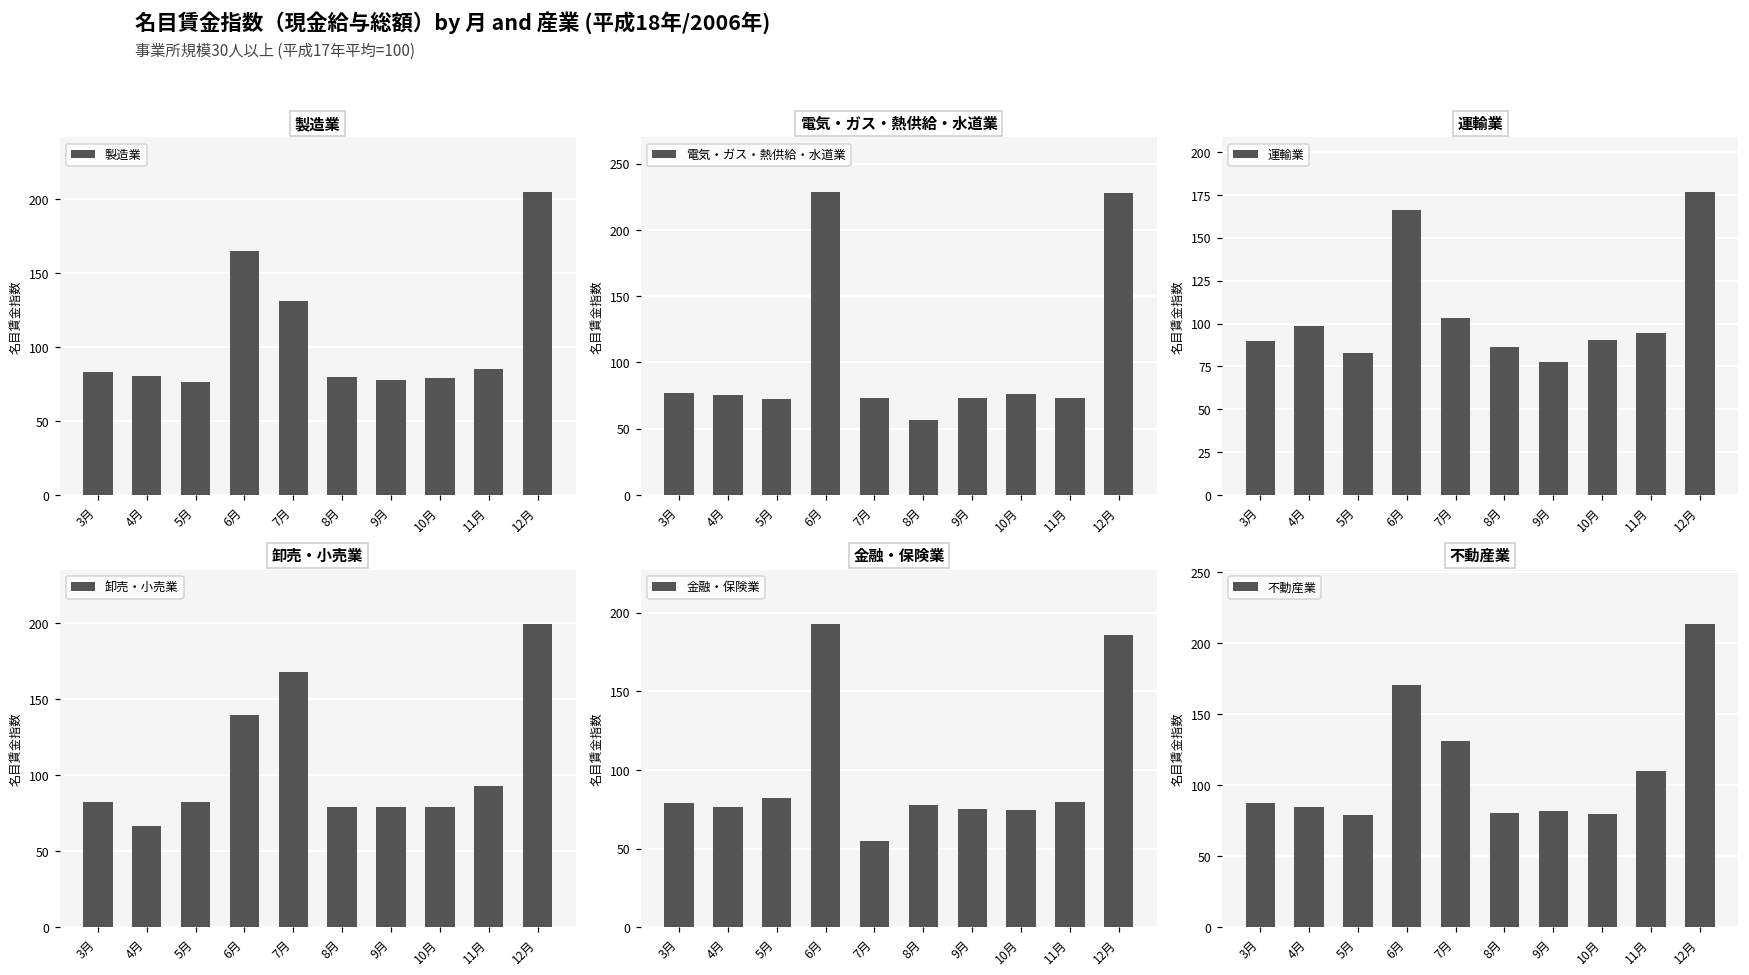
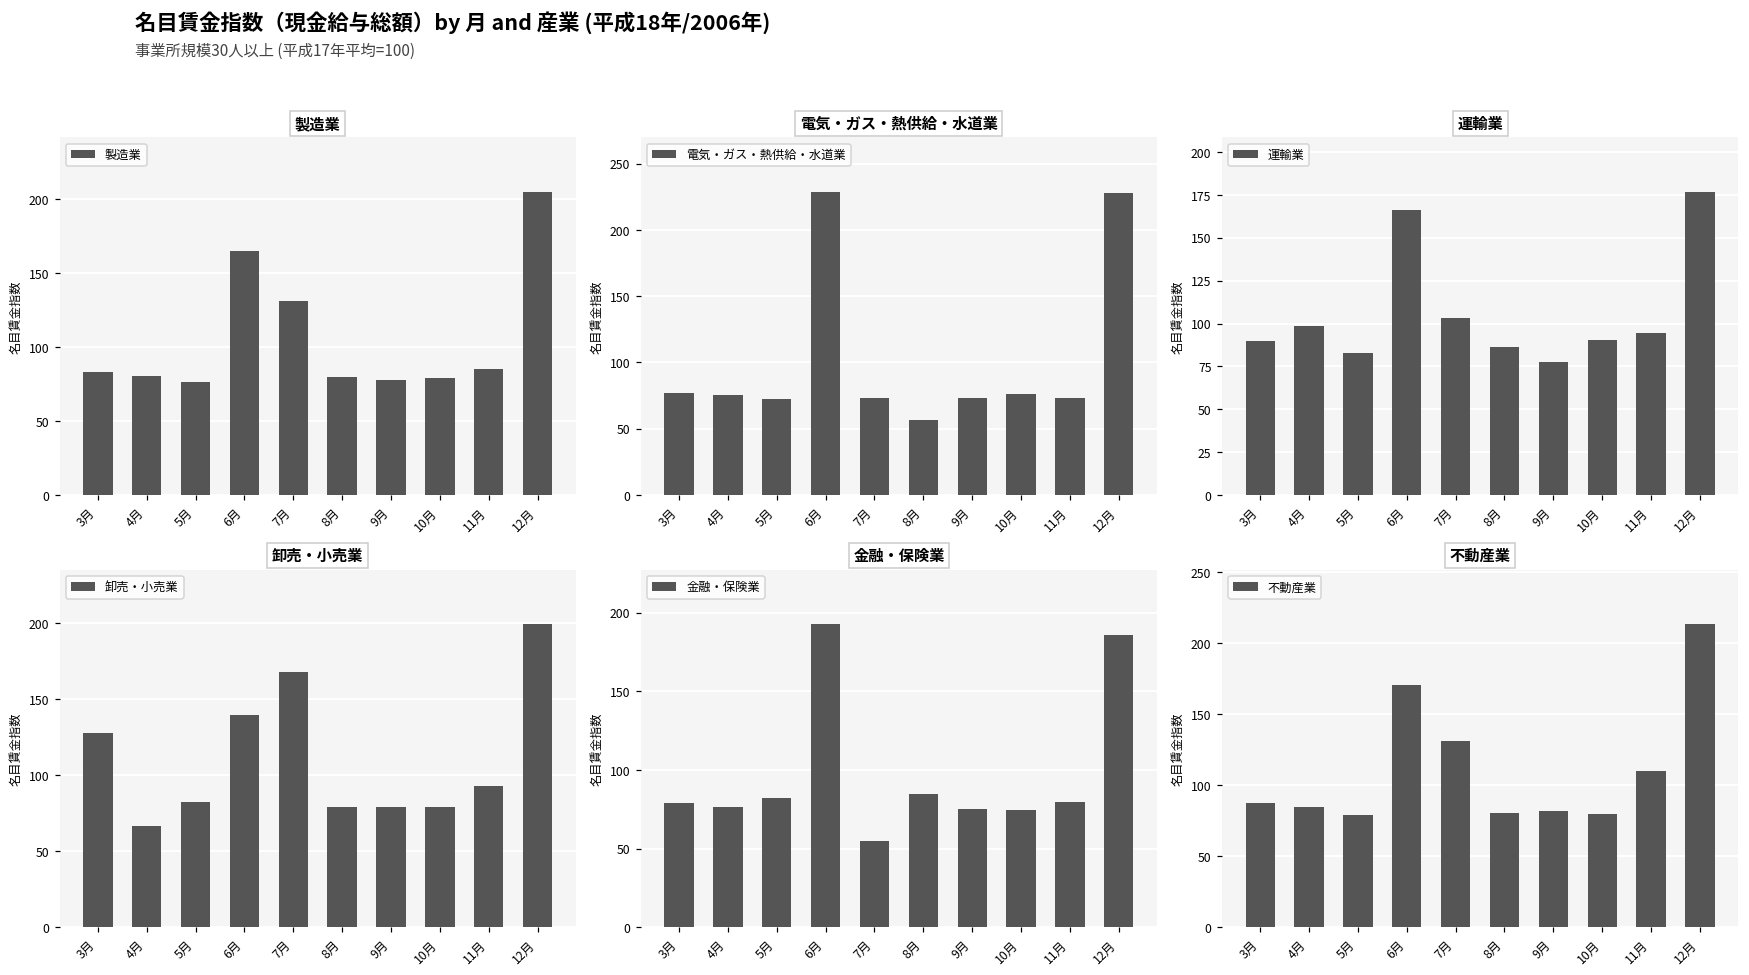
卸売・小売業, 3月: 83 -> 128
金融・保険業, 8月: 78 -> 85
